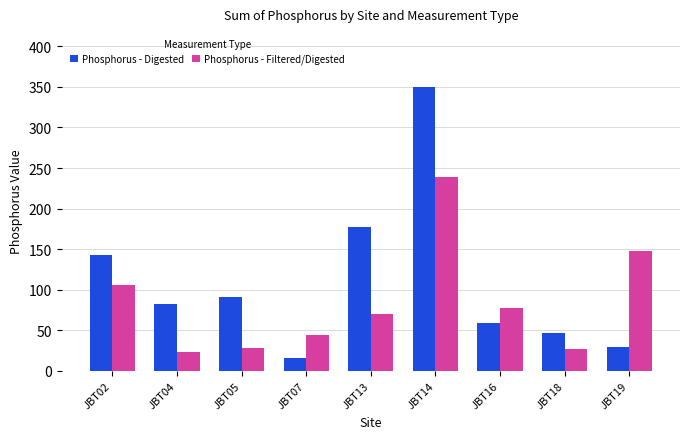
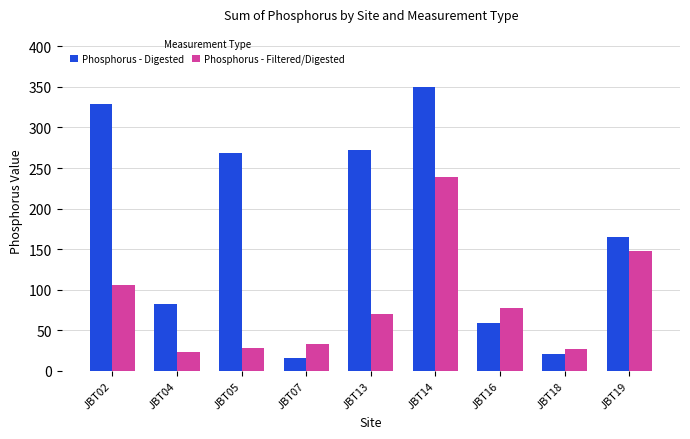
Phosphorus - Digested, JBT02: 140 -> 330
Phosphorus - Digested, JBT05: 90 -> 270
Phosphorus - Filtered/Digested, JBT07: 40 -> 30
Phosphorus - Digested, JBT13: 180 -> 270
Phosphorus - Digested, JBT18: 50 -> 20
Phosphorus - Digested, JBT19: 30 -> 170
